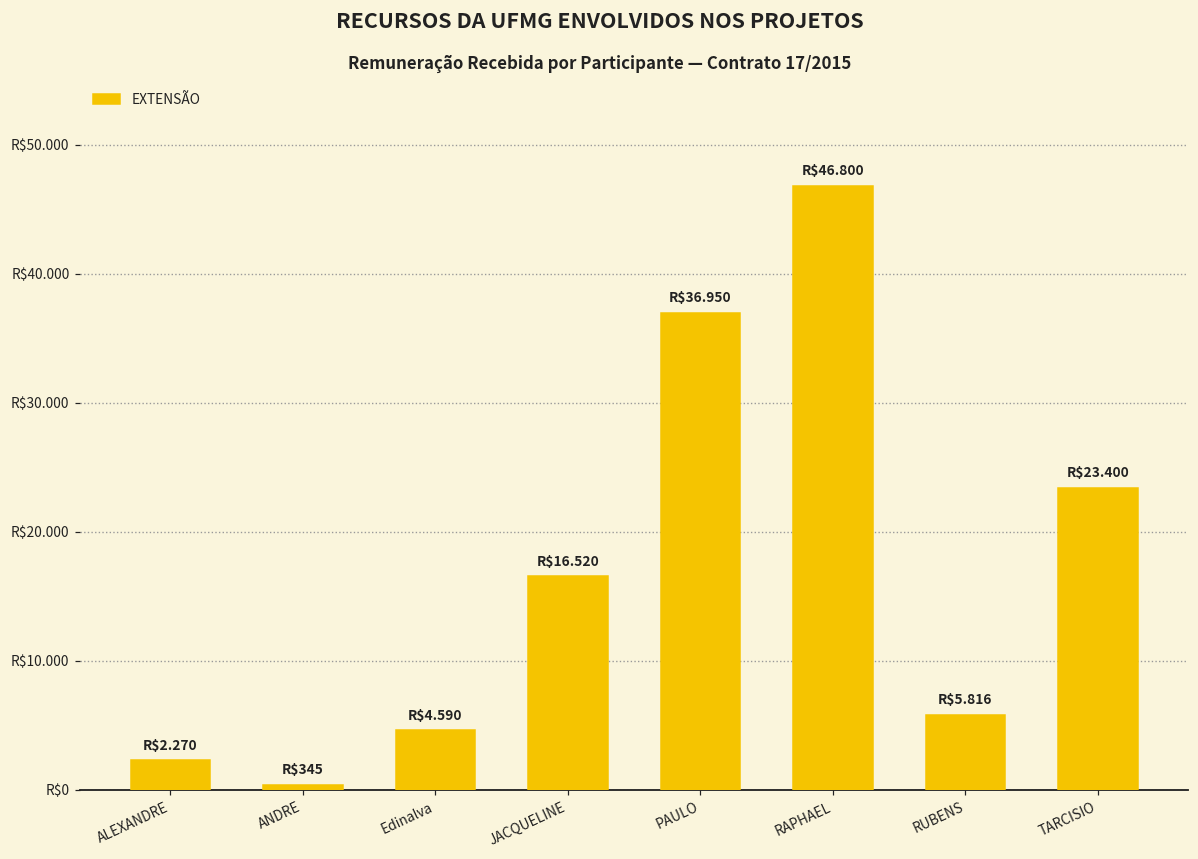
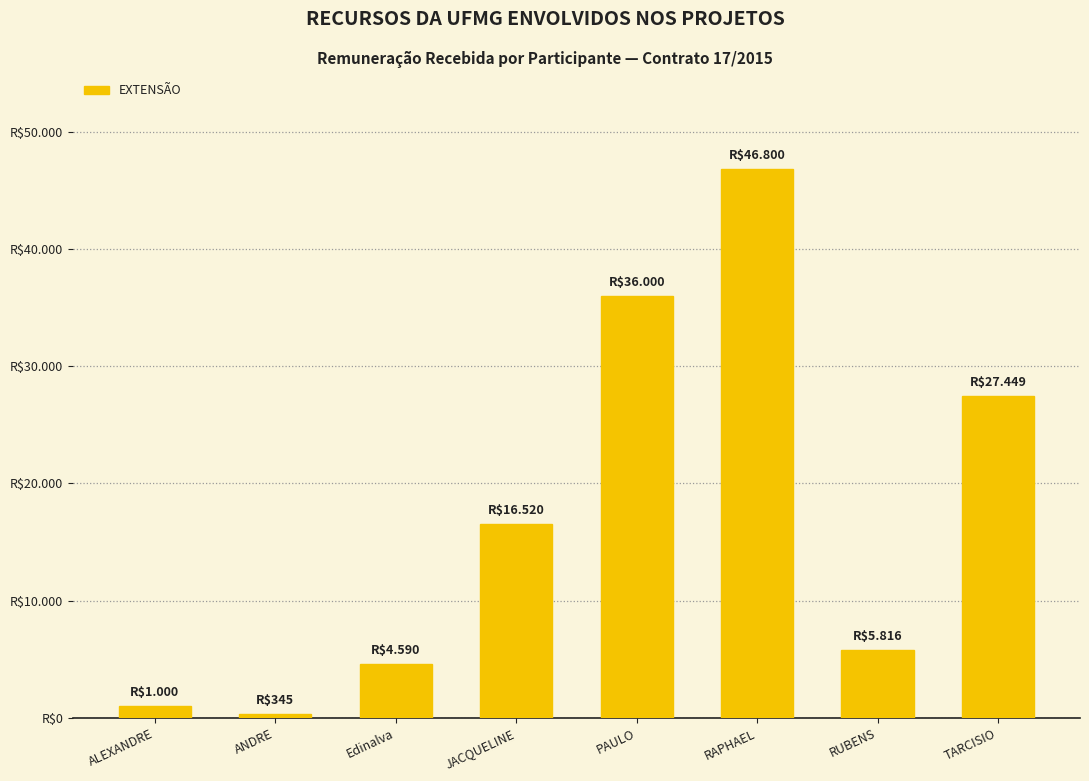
ALEXANDRE: $2.270 -> $1.000
PAULO: $36.950 -> $36.000
TARCISIO: $23.400 -> $27.449
